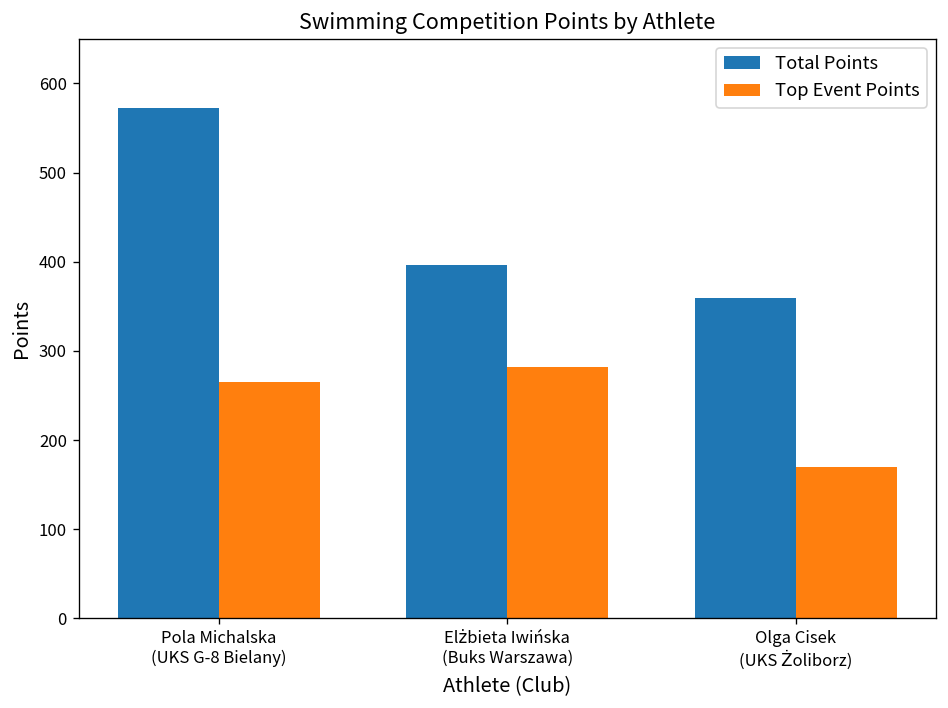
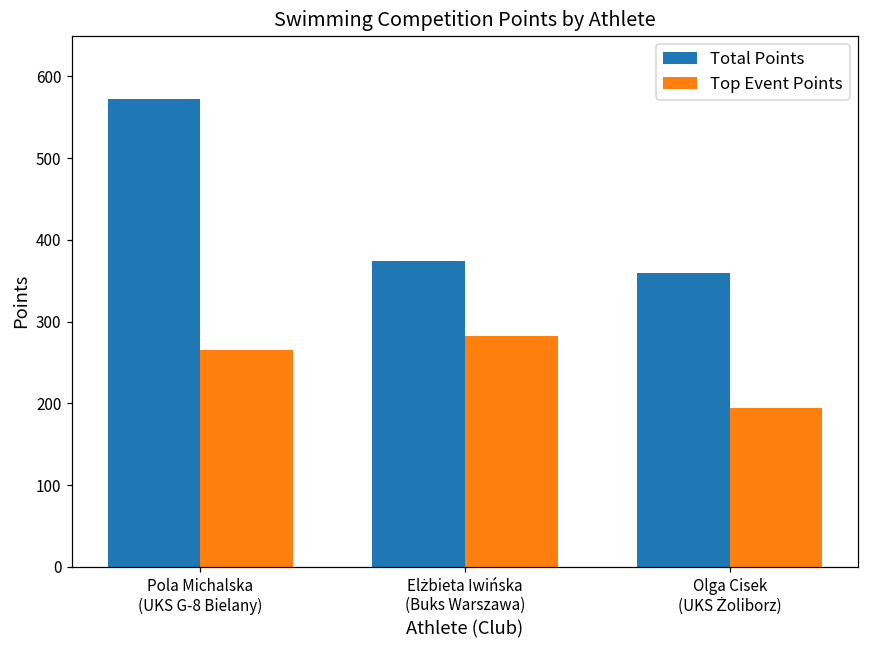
Total Points, Elżbieta Iwińska (Buks Warszawa): 400 -> 370
Top Event Points, Olga Cisek (UKS Żoliborz): 170 -> 200
